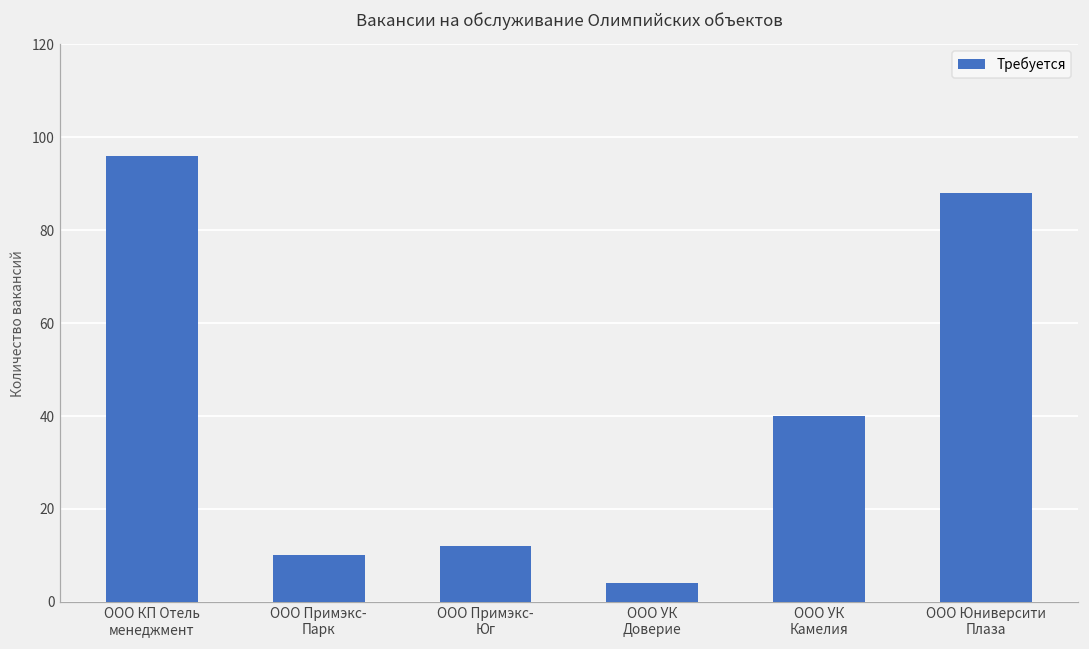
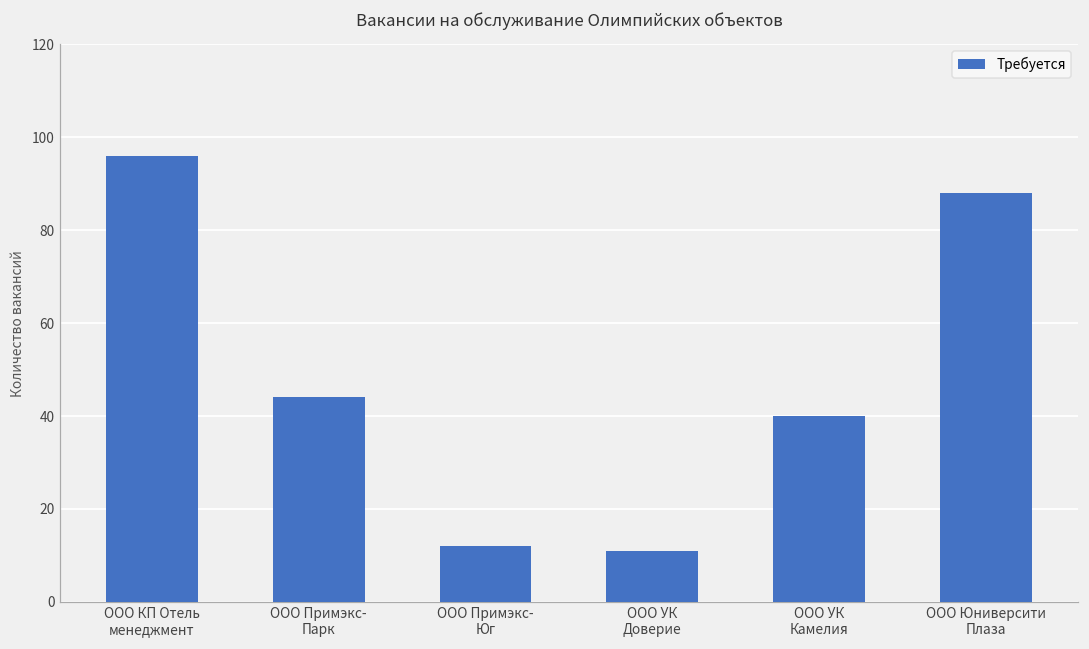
ООО Примэкс- Парк: 10 -> 44
ООО УК Доверие: 4 -> 11
